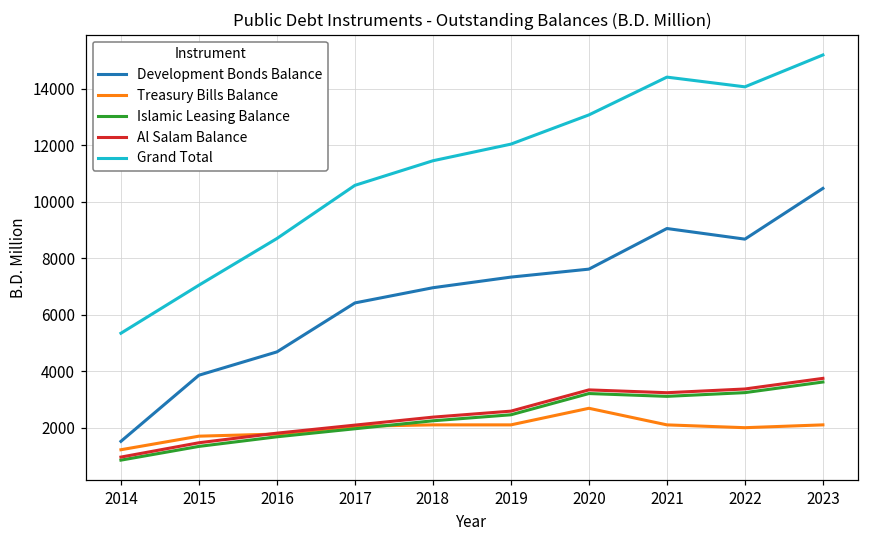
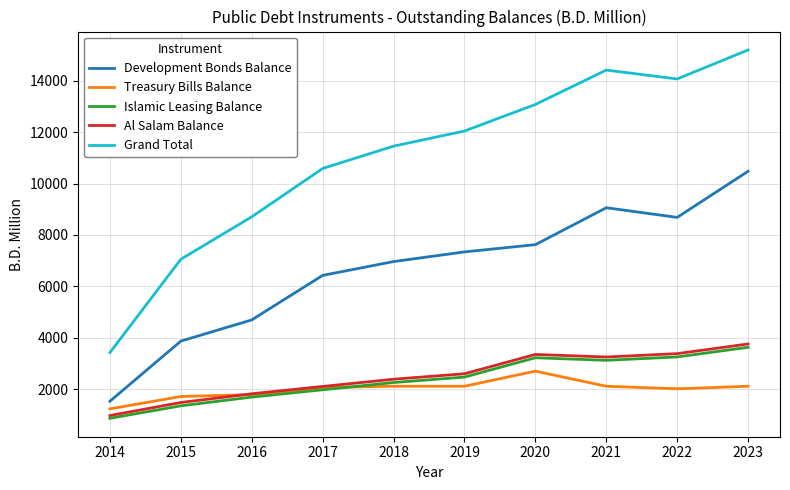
Grand Total, 2014: 5400 -> 3400
